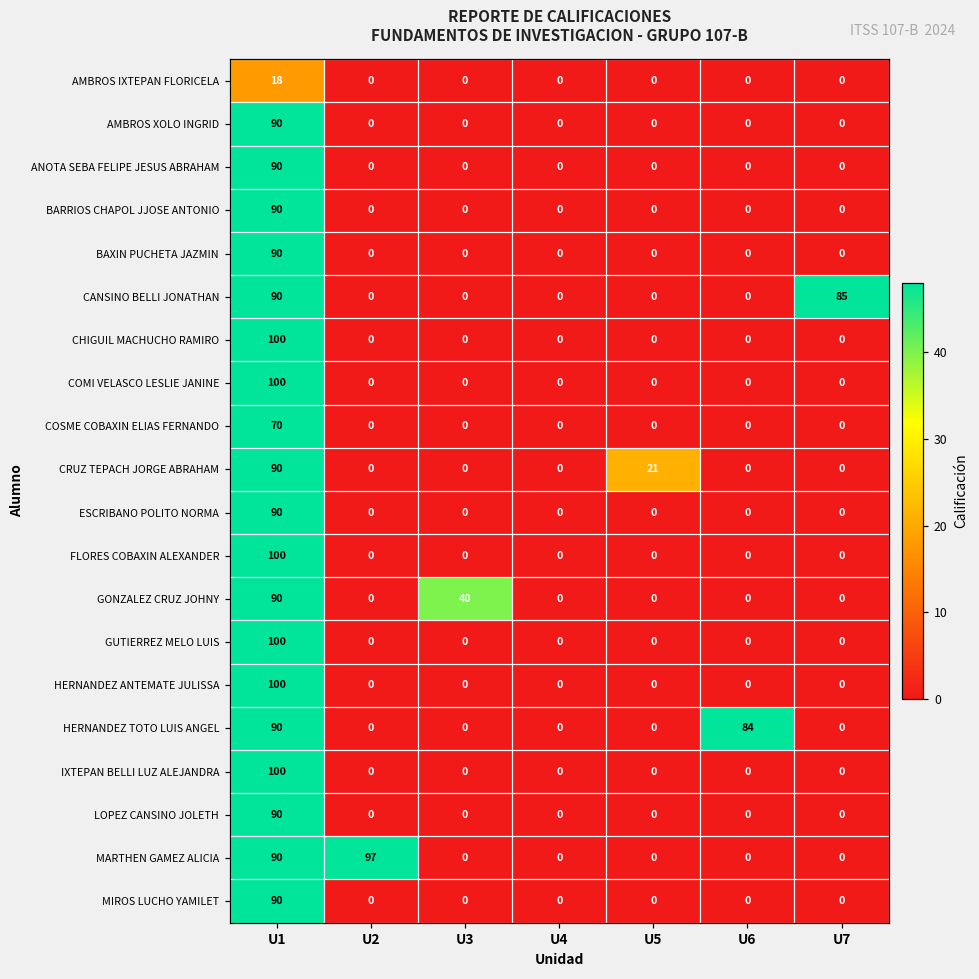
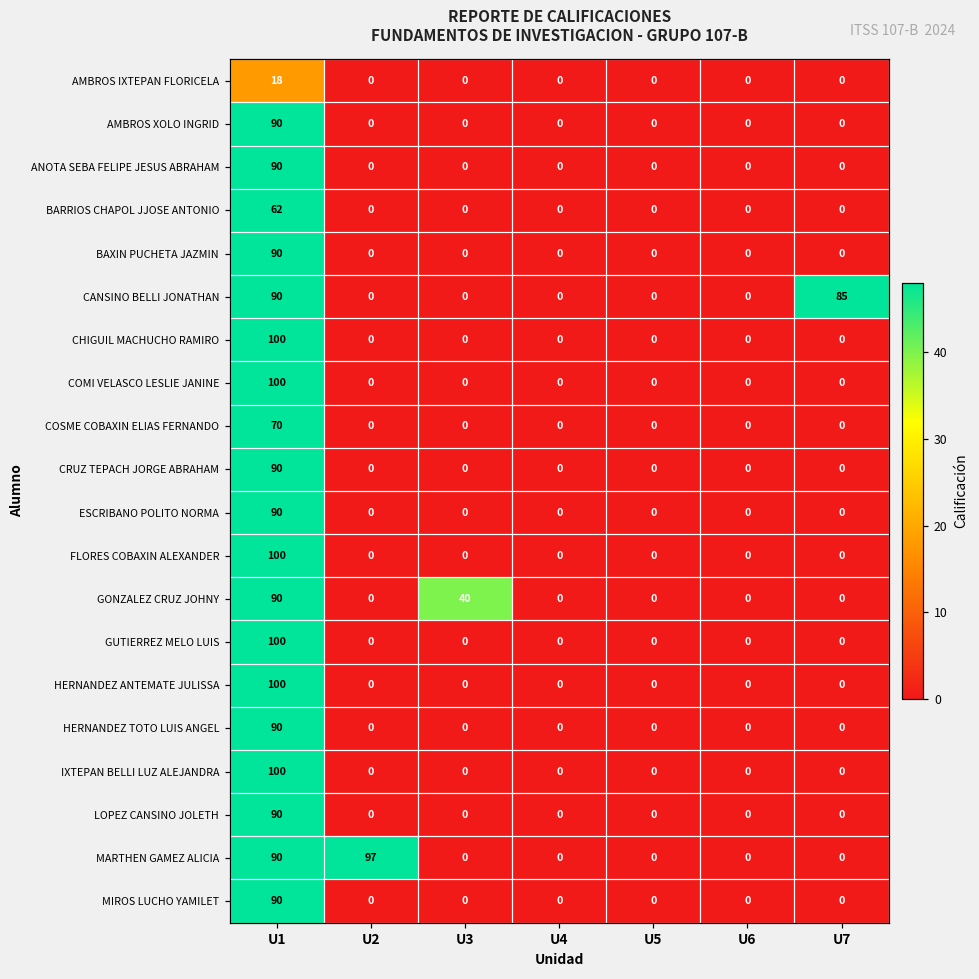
BARRIOS CHAPOL JJOSE ANTONIO, U1: 90 -> 62
CRUZ TEPACH JORGE ABRAHAM, U5: 21 -> 0
HERNANDEZ TOTO LUIS ANGEL, U6: 84 -> 0
